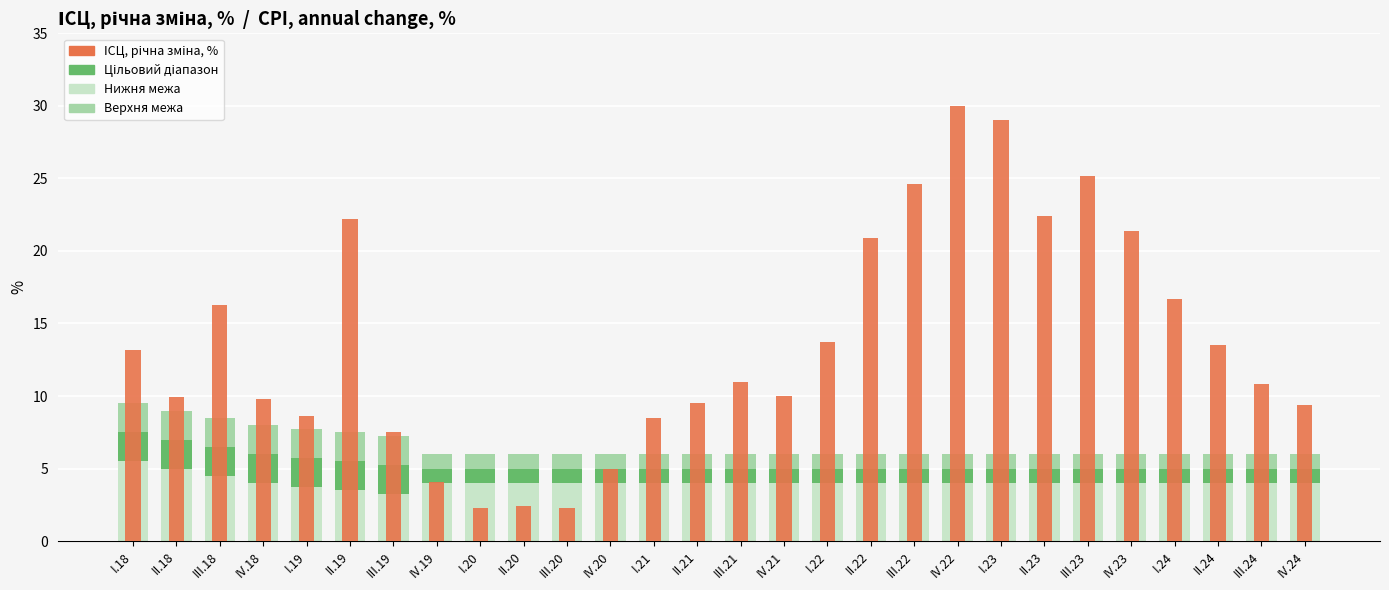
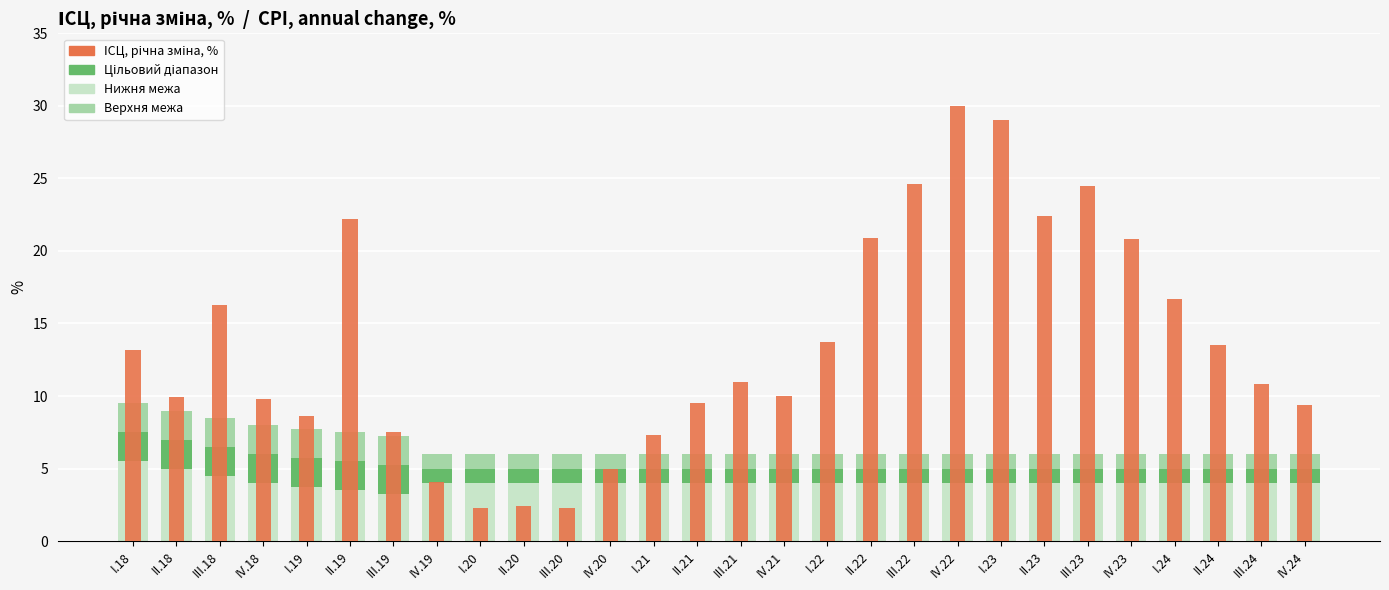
ІСЦ, річна зміна, %, I.21: 8.5 -> 7.3
ІСЦ, річна зміна, %, III.23: 25.2 -> 24.5
ІСЦ, річна зміна, %, IV.23: 21.4 -> 20.8
